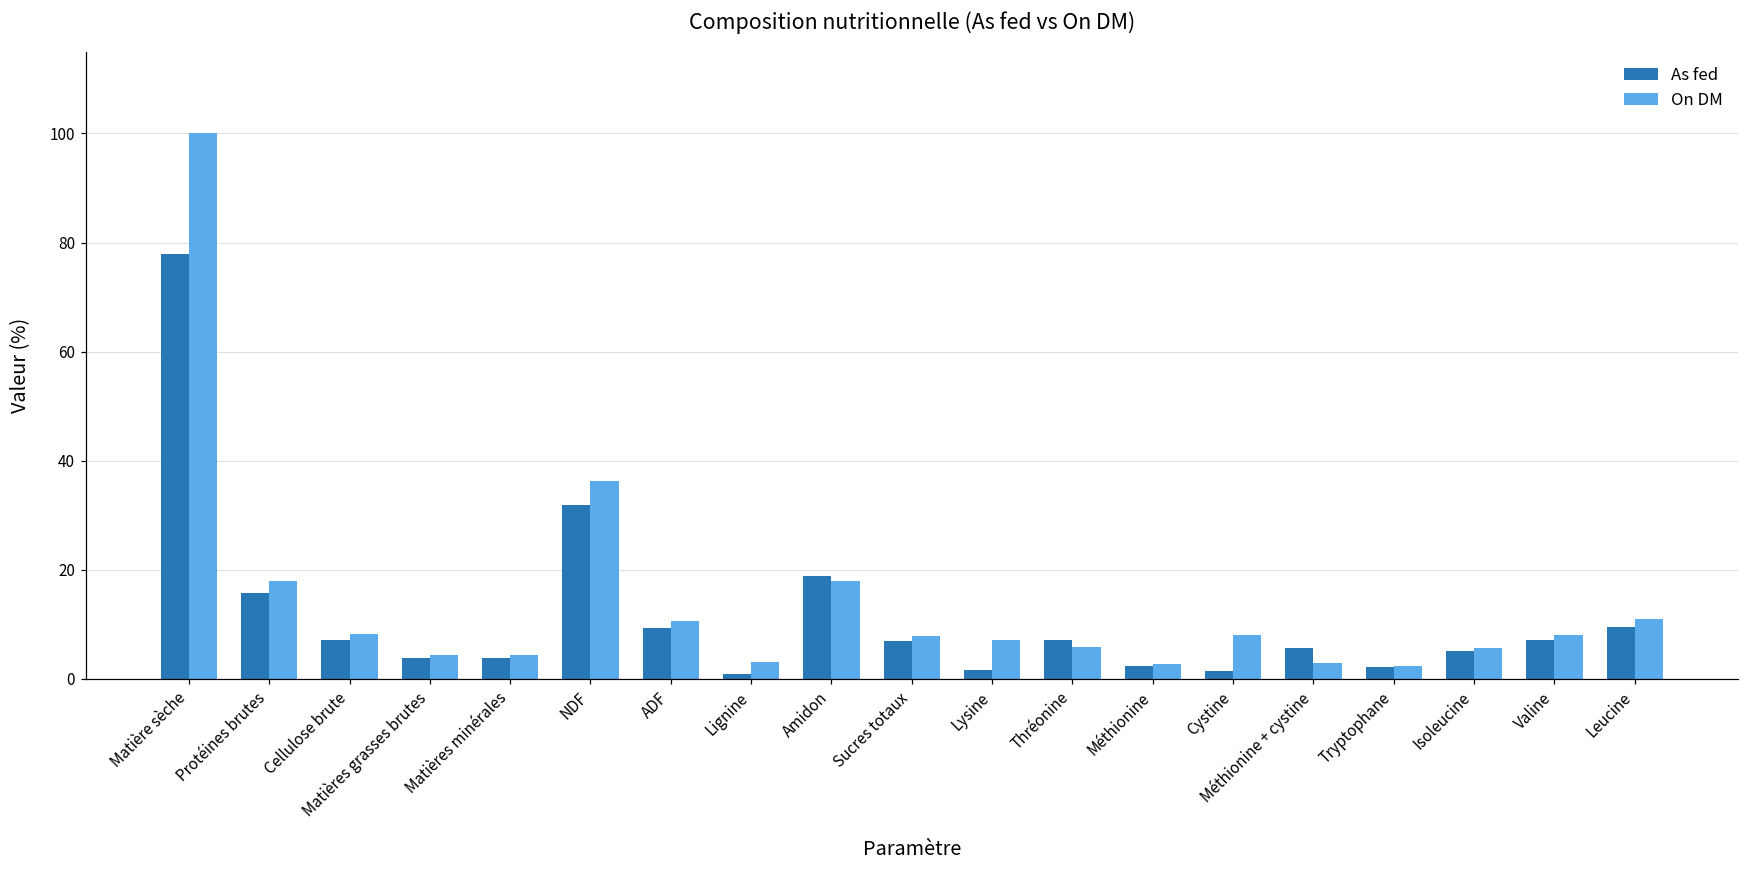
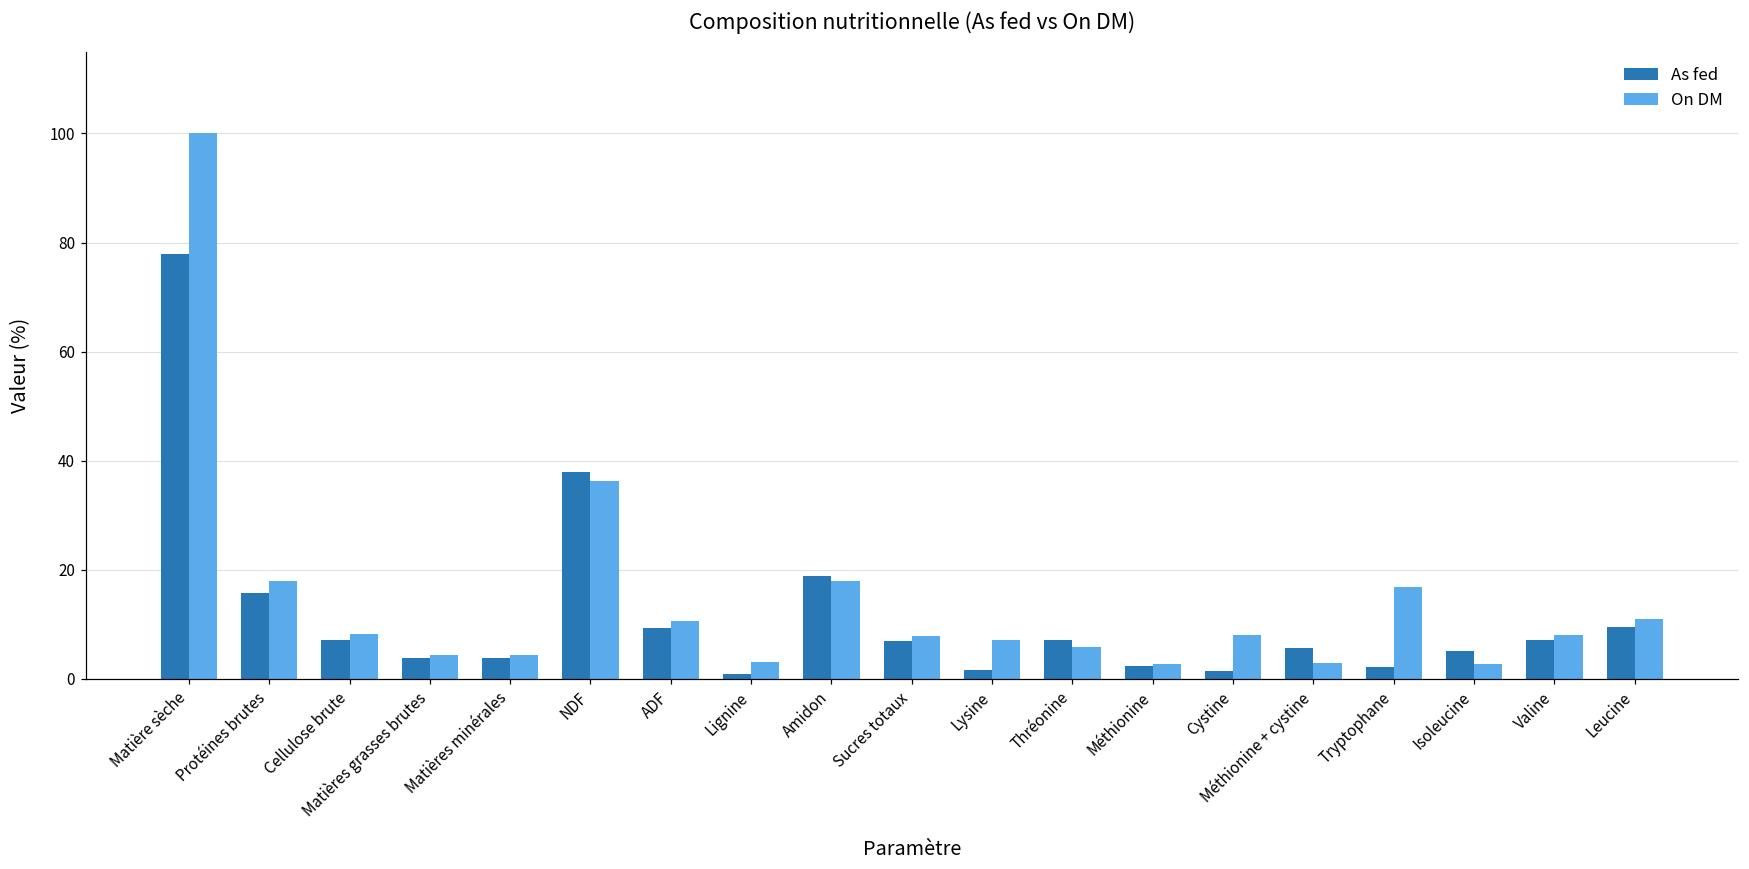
As fed, NDF: 32 -> 38
On DM, Tryptophane: 2 -> 17
On DM, Isoleucine: 6 -> 3
